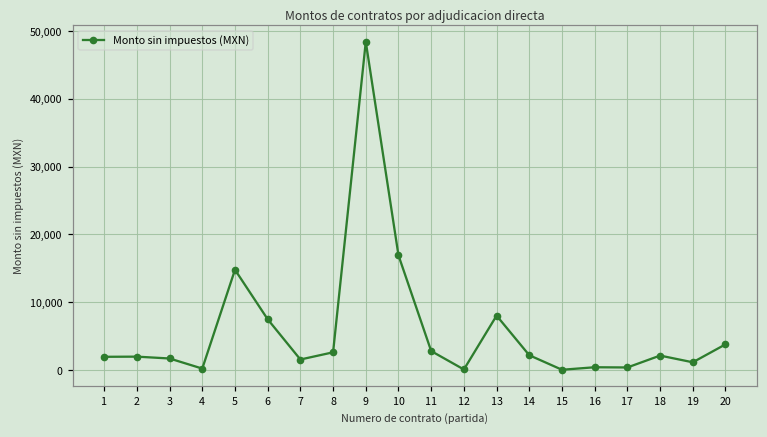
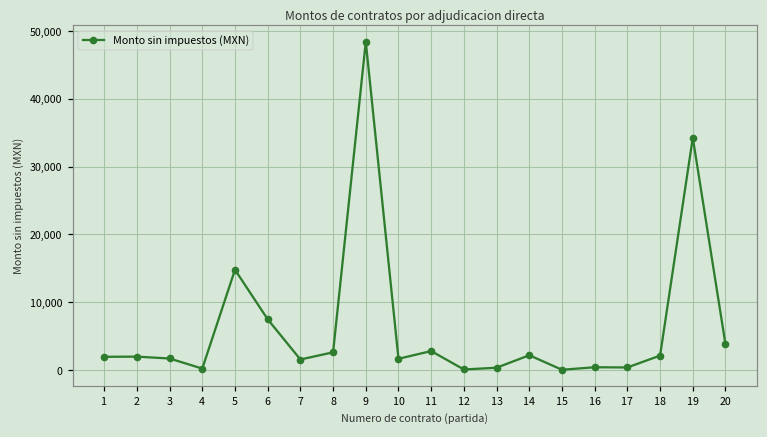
10: 17,000 -> 2,000
13: 8,000 -> 0
19: 1,000 -> 34,000
